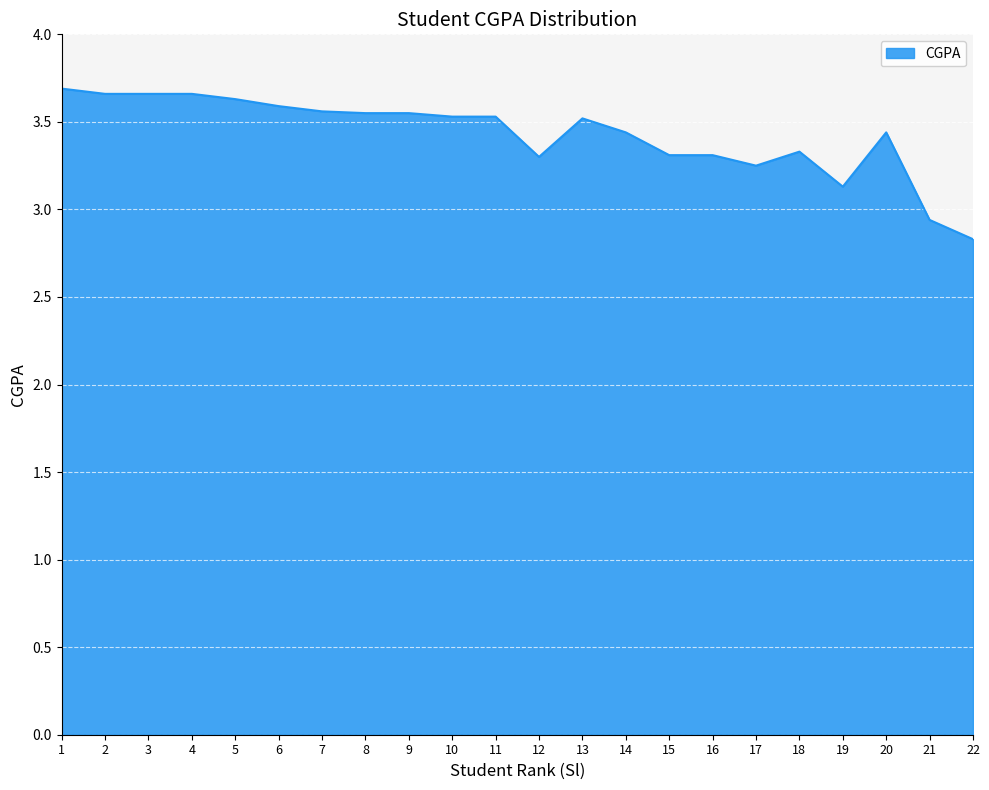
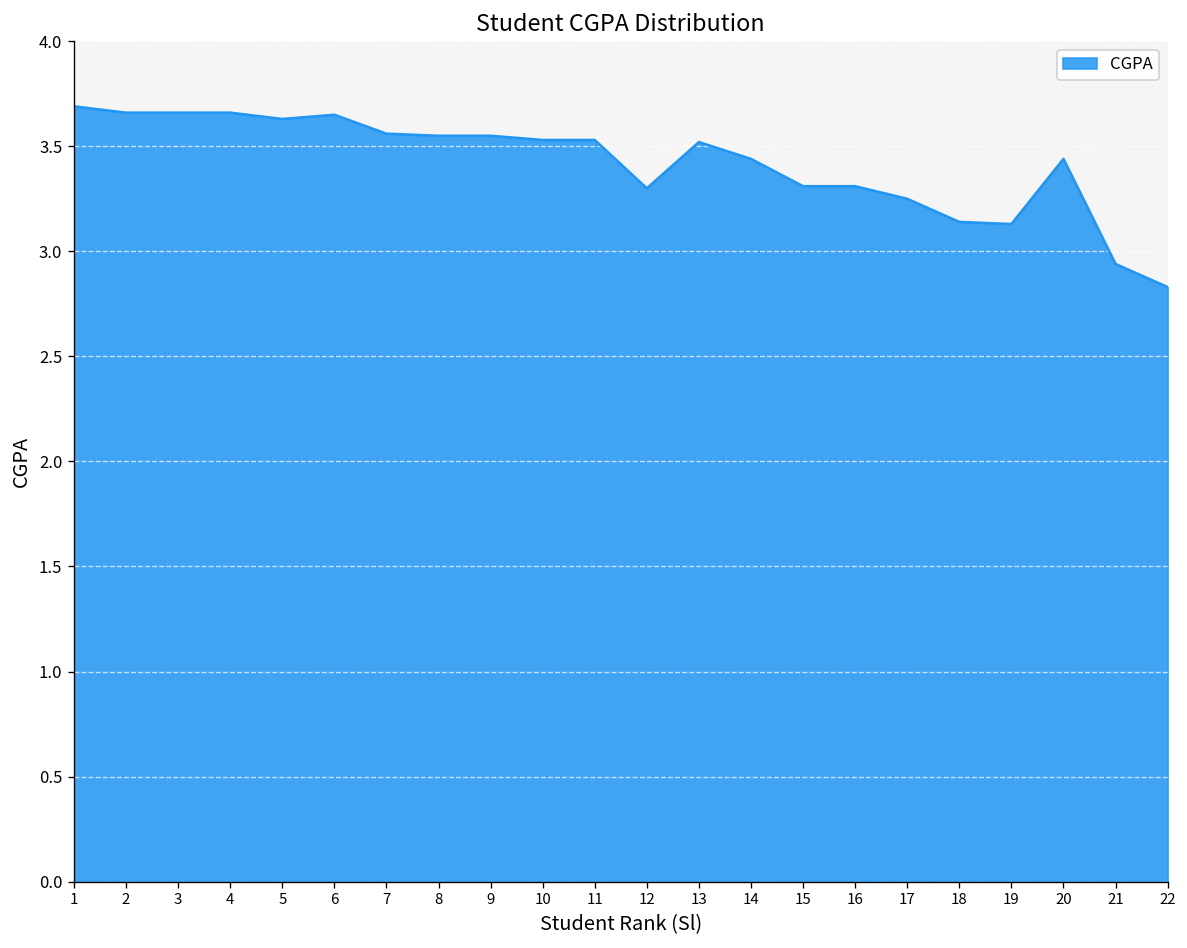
6: 3.59 -> 3.65
18: 3.33 -> 3.14
